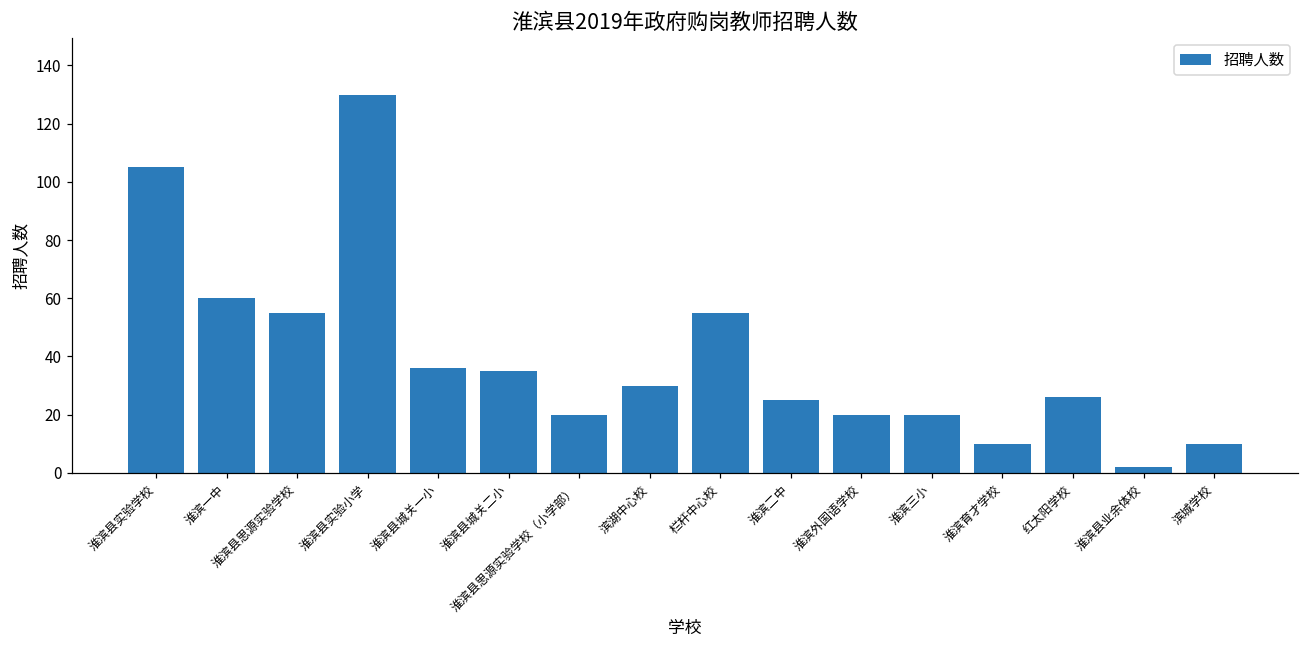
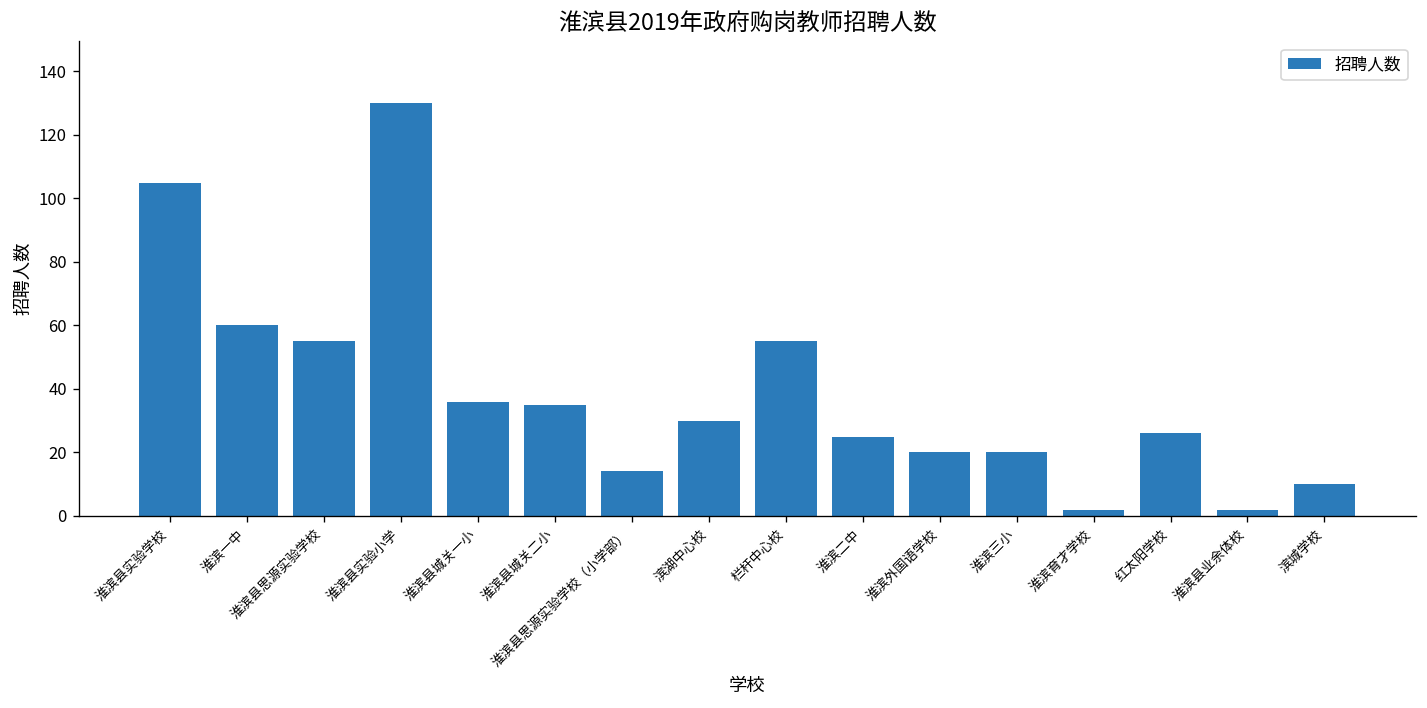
淮滨县思源实验学校（小学部）: 20 -> 14
淮滨育才学校: 10 -> 2
